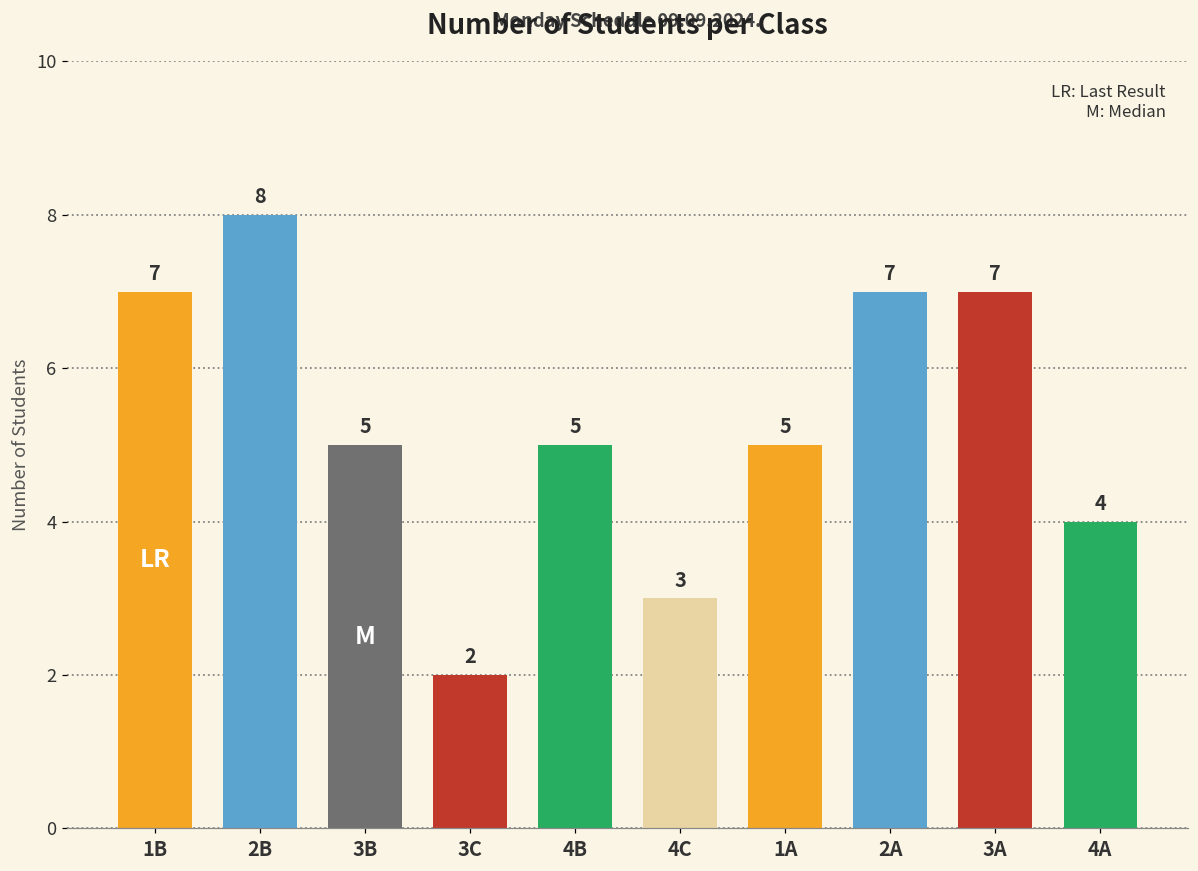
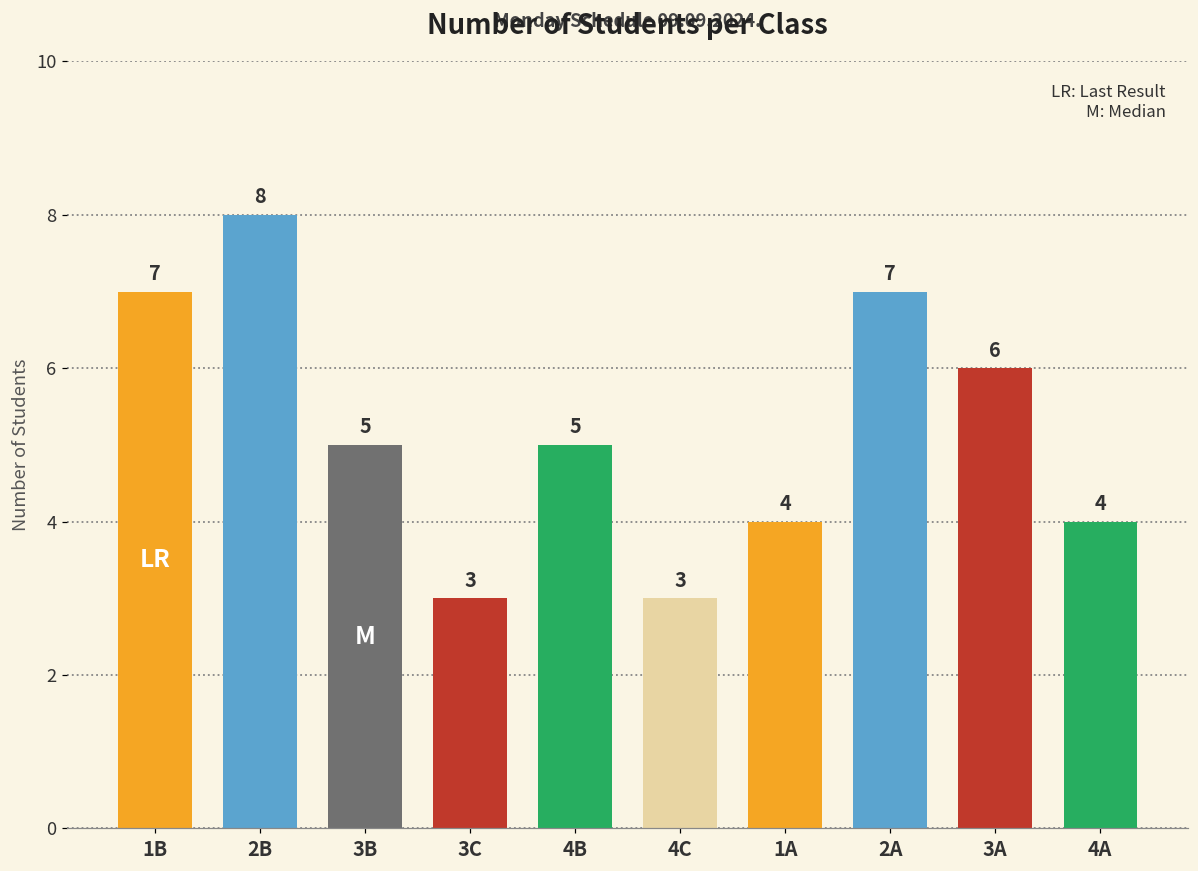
3C: 2 -> 3
1A: 5 -> 4
3A: 7 -> 6
